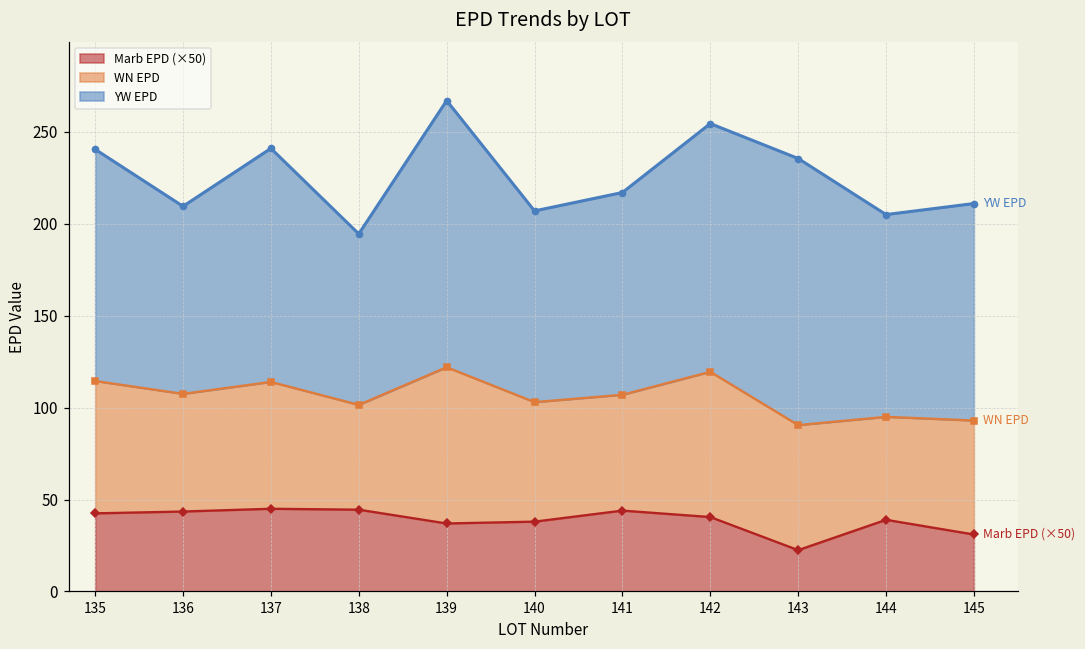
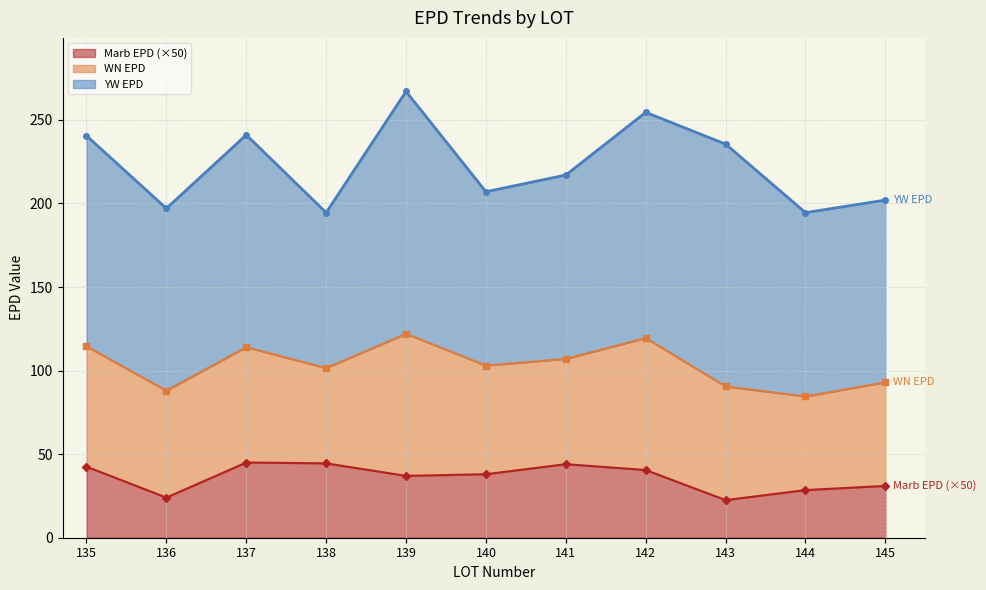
Marb EPD (×50), 136: 44 -> 24
YW EPD, 136: 102 -> 109
Marb EPD (×50), 144: 39 -> 28
YW EPD, 145: 118 -> 109
